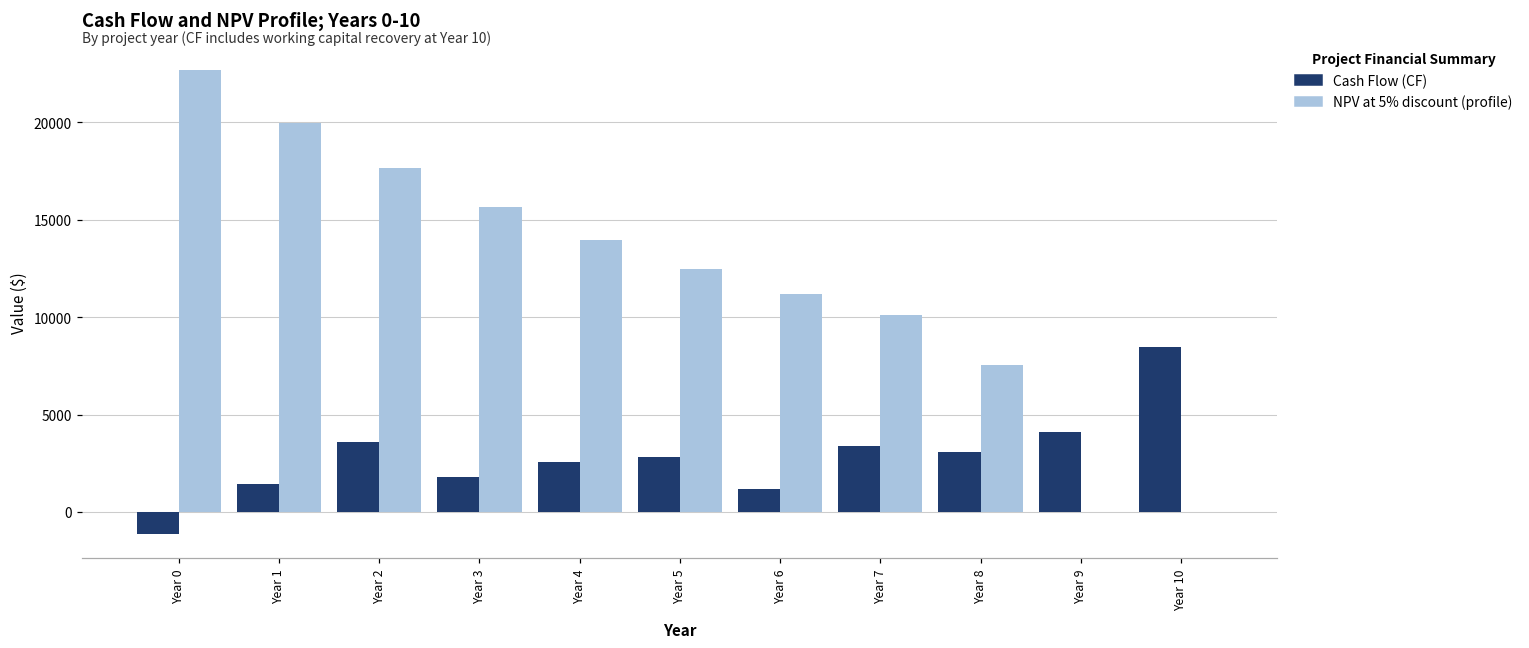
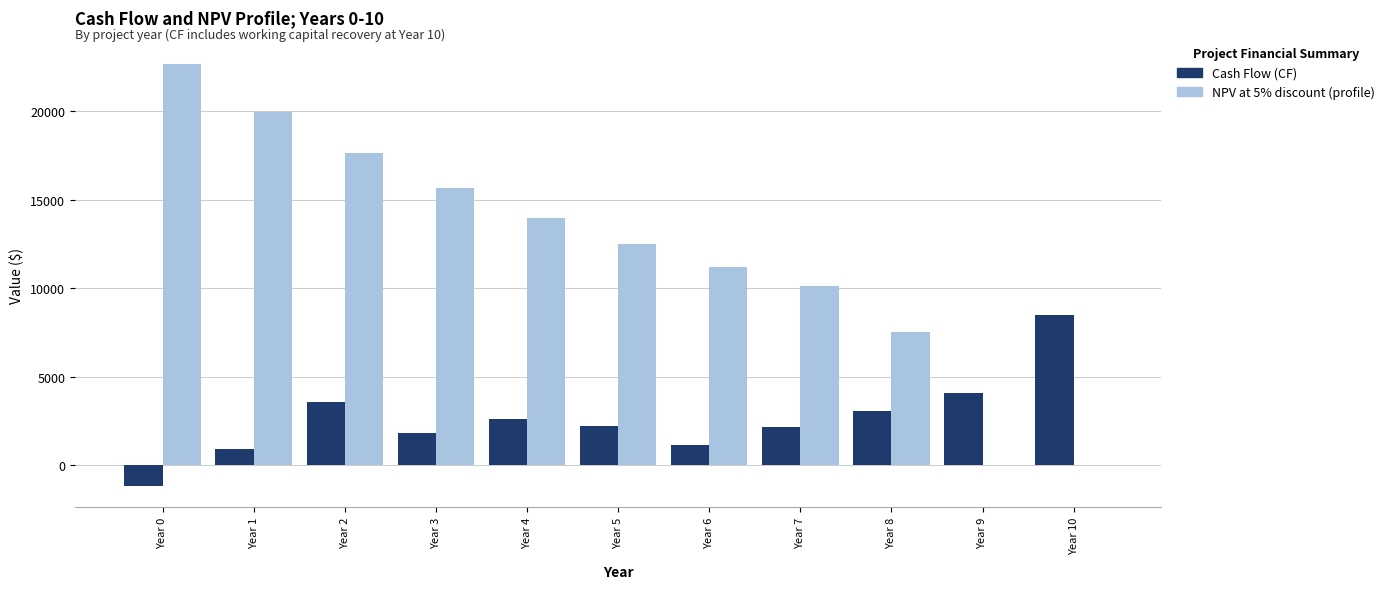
Cash Flow (CF), Year 1: 1400 -> 900
Cash Flow (CF), Year 5: 2800 -> 2200
Cash Flow (CF), Year 7: 3400 -> 2200
